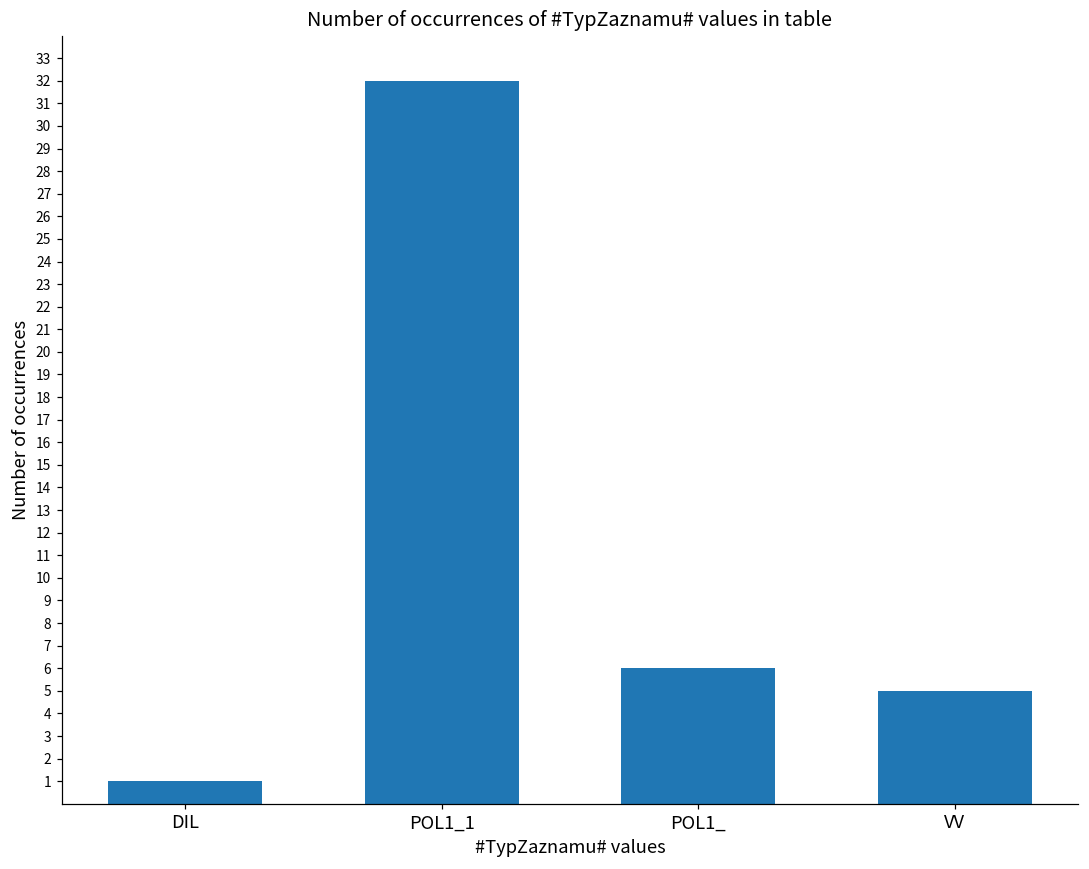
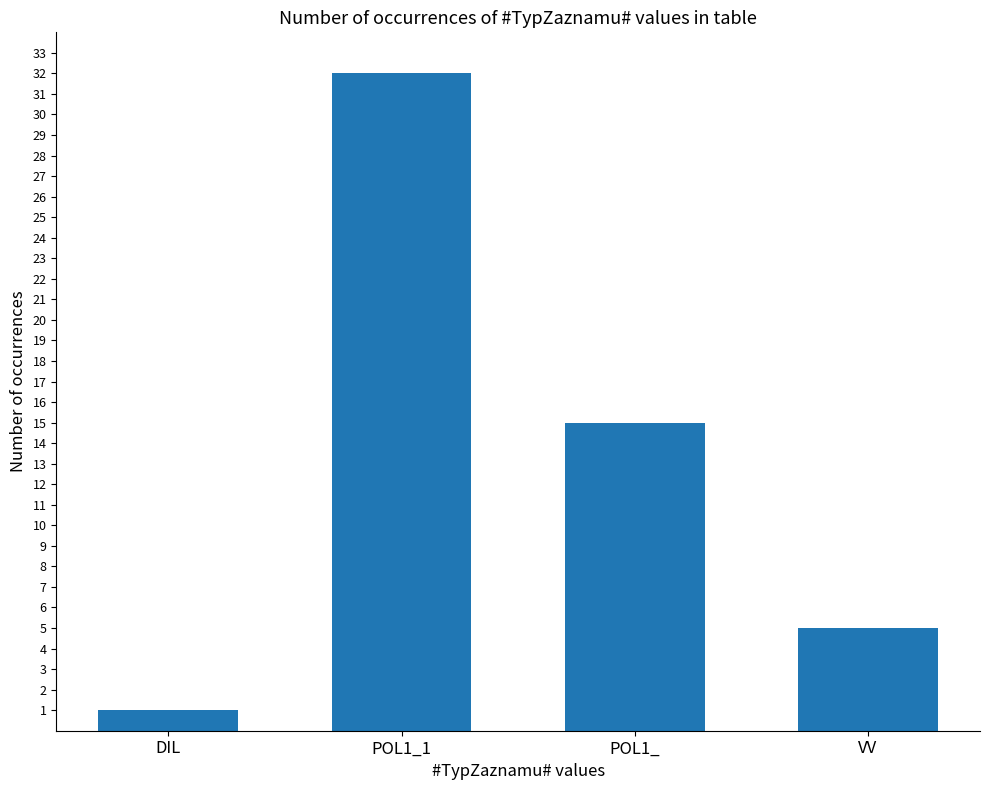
POL1_: 6 -> 15
